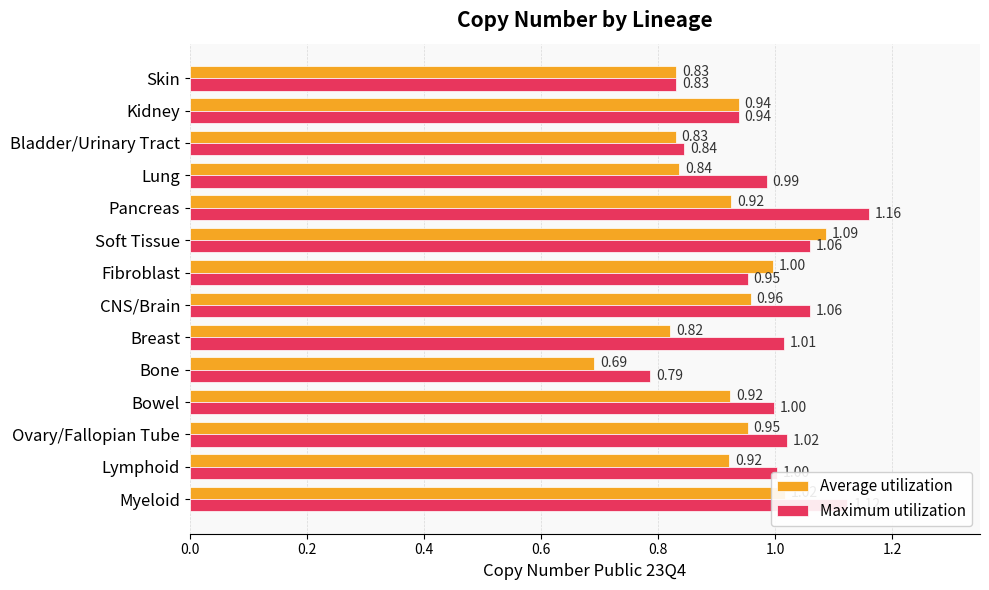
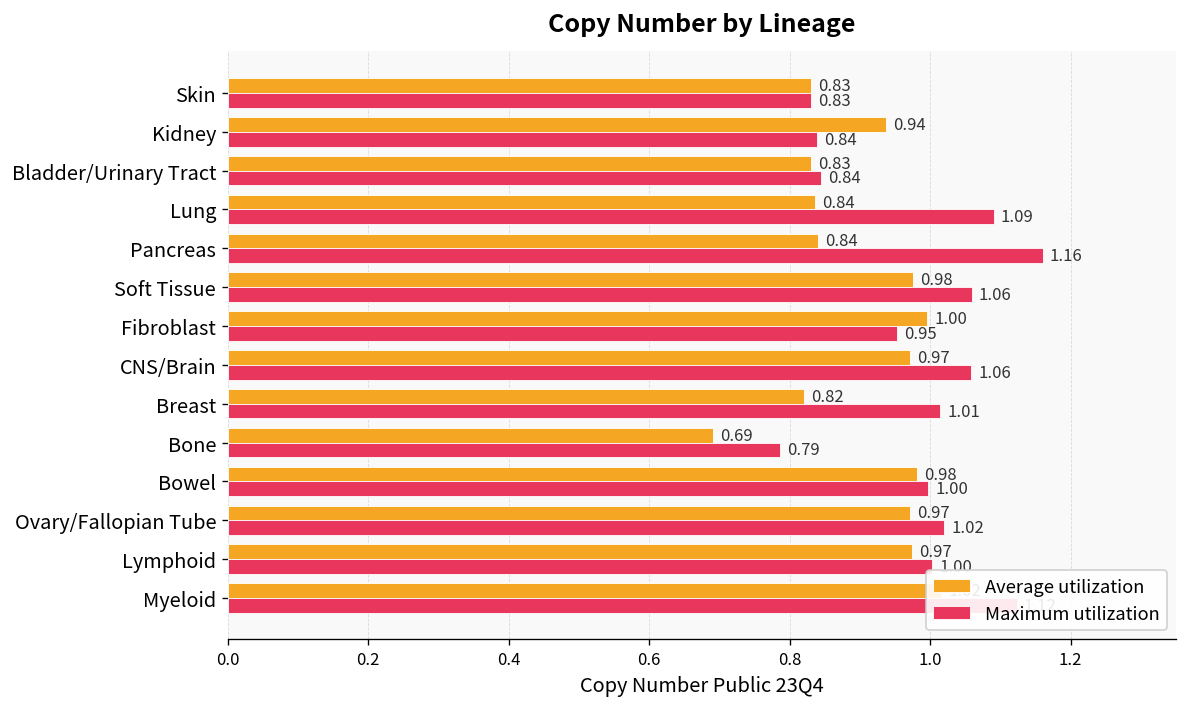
Maximum utilization, Kidney: 0.94 -> 0.84
Maximum utilization, Lung: 0.99 -> 1.09
Average utilization, Pancreas: 0.92 -> 0.84
Average utilization, Soft Tissue: 1.09 -> 0.98
Average utilization, CNS/Brain: 0.96 -> 0.97
Average utilization, Bowel: 0.92 -> 0.98
Average utilization, Ovary/Fallopian Tube: 0.95 -> 0.97
Average utilization, Lymphoid: 0.92 -> 0.97
